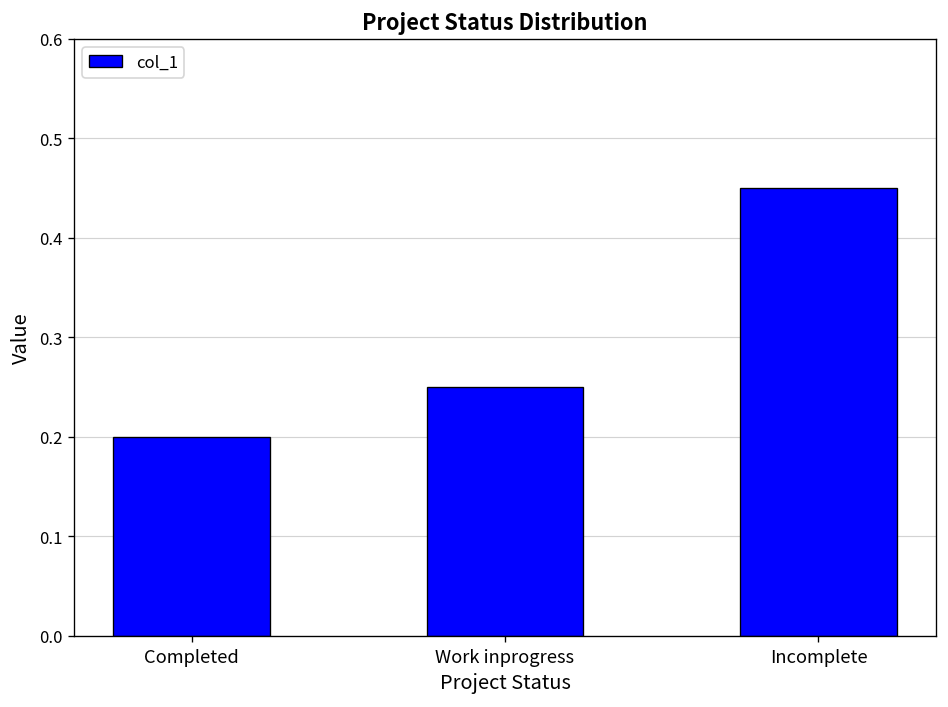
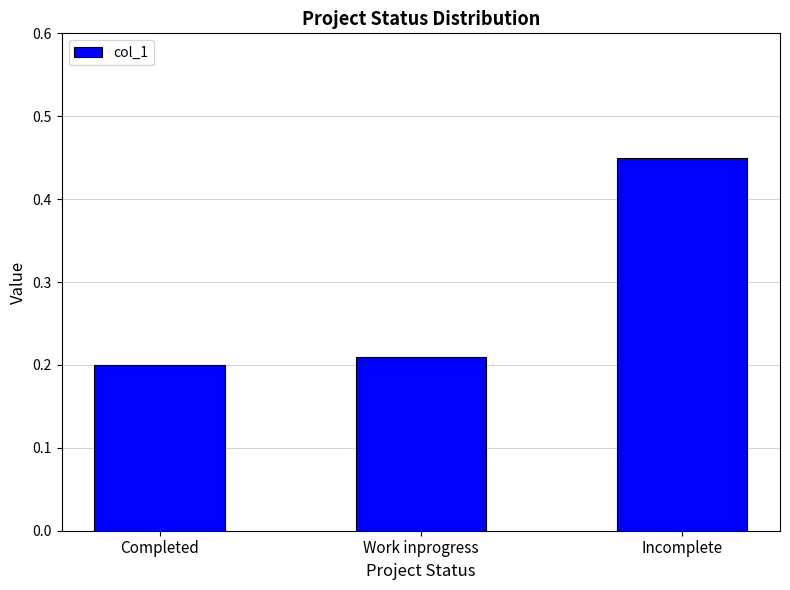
Work inprogress: 0.25 -> 0.21
